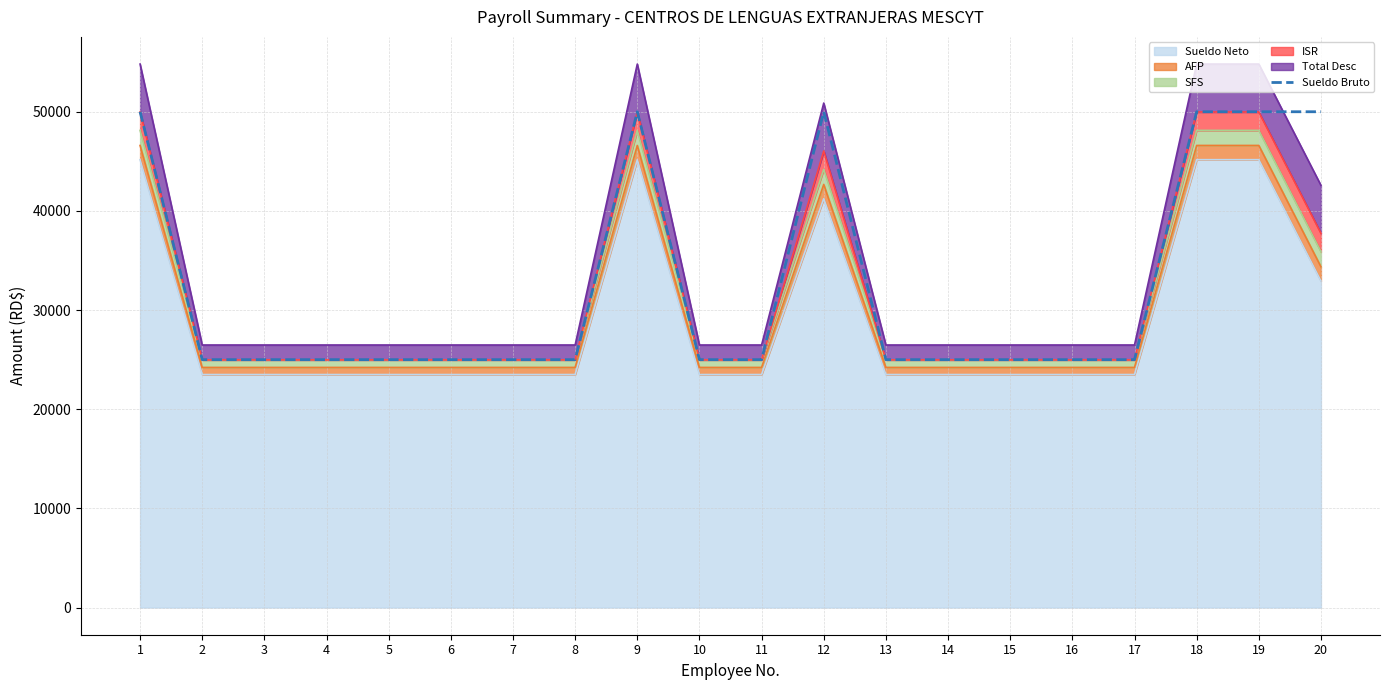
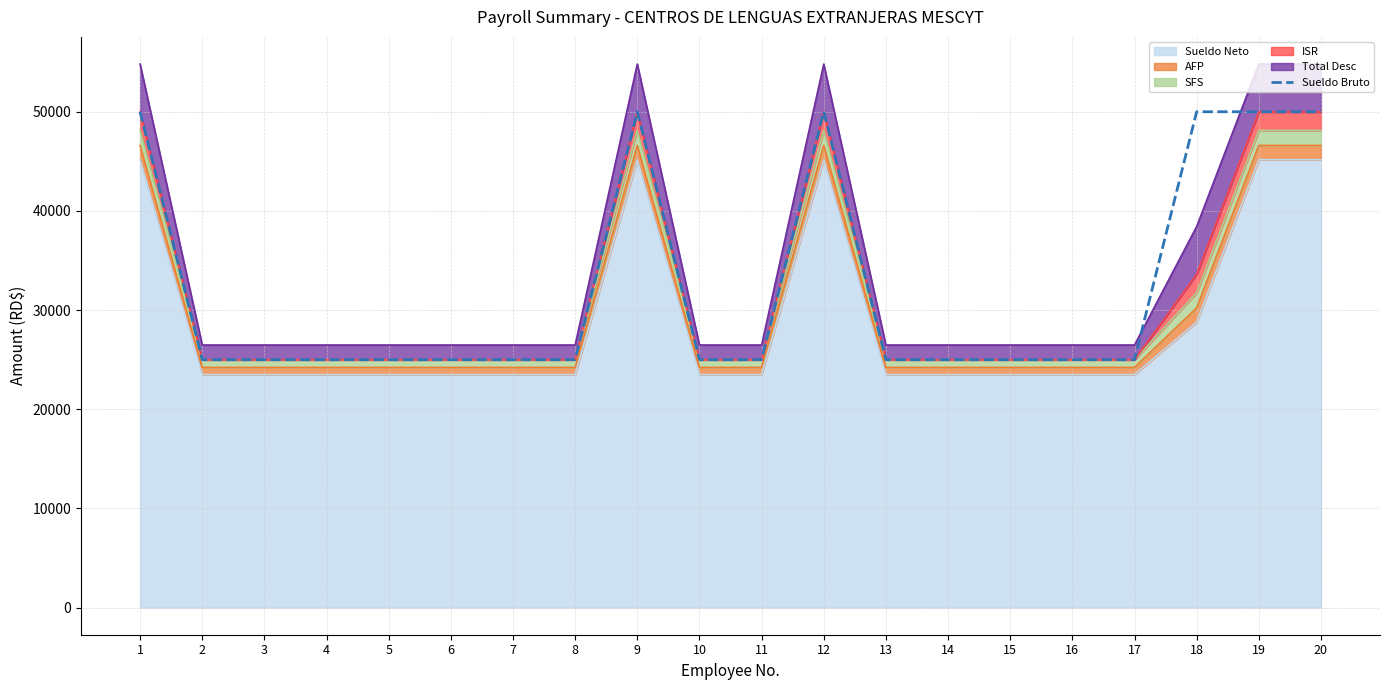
Sueldo Neto, 12: 41000 -> 45000
Sueldo Neto, 18: 45000 -> 29000
Sueldo Neto, 20: 33000 -> 45000
